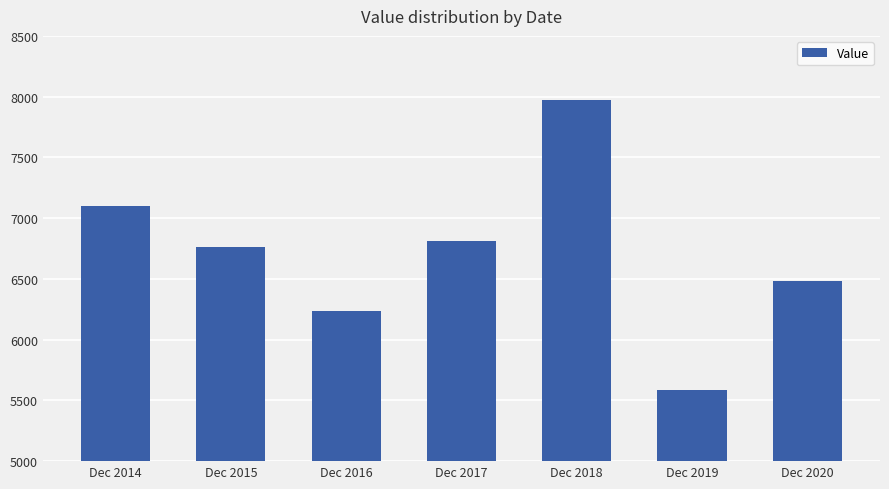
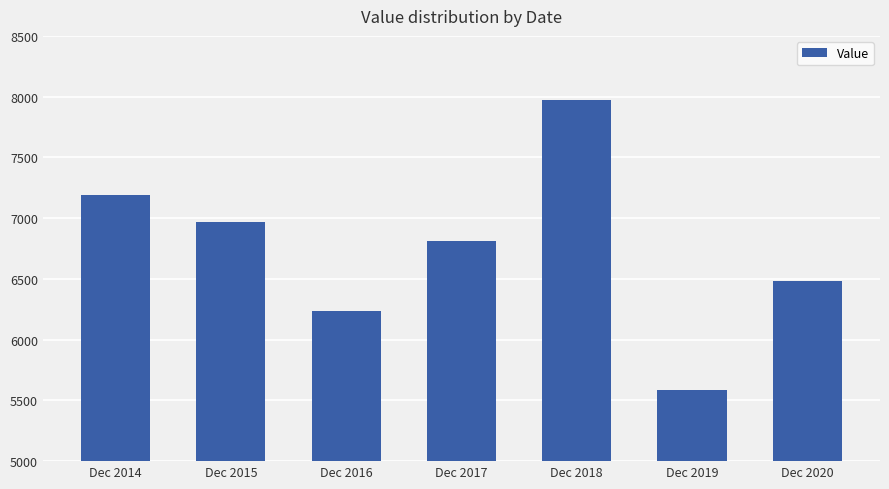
Dec 2014: 7100 -> 7190
Dec 2015: 6770 -> 6970
